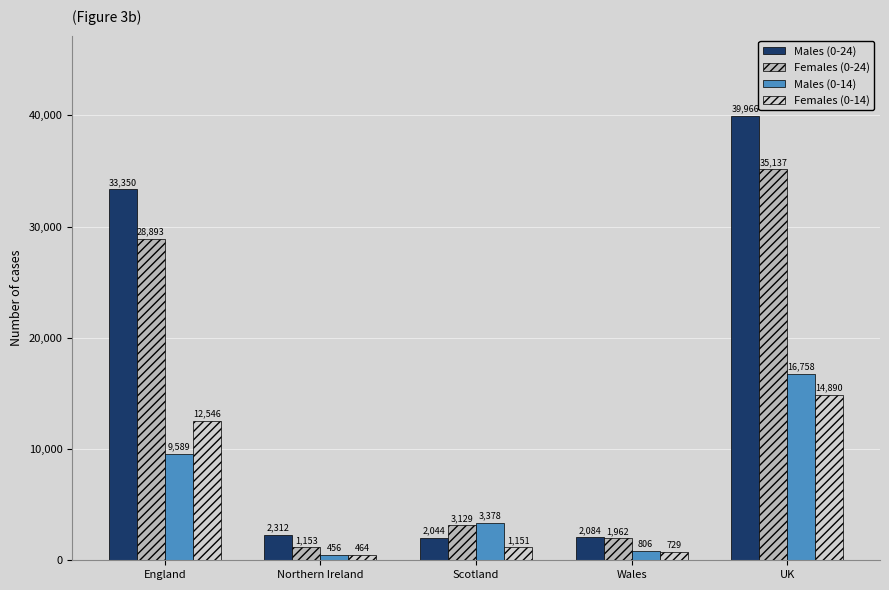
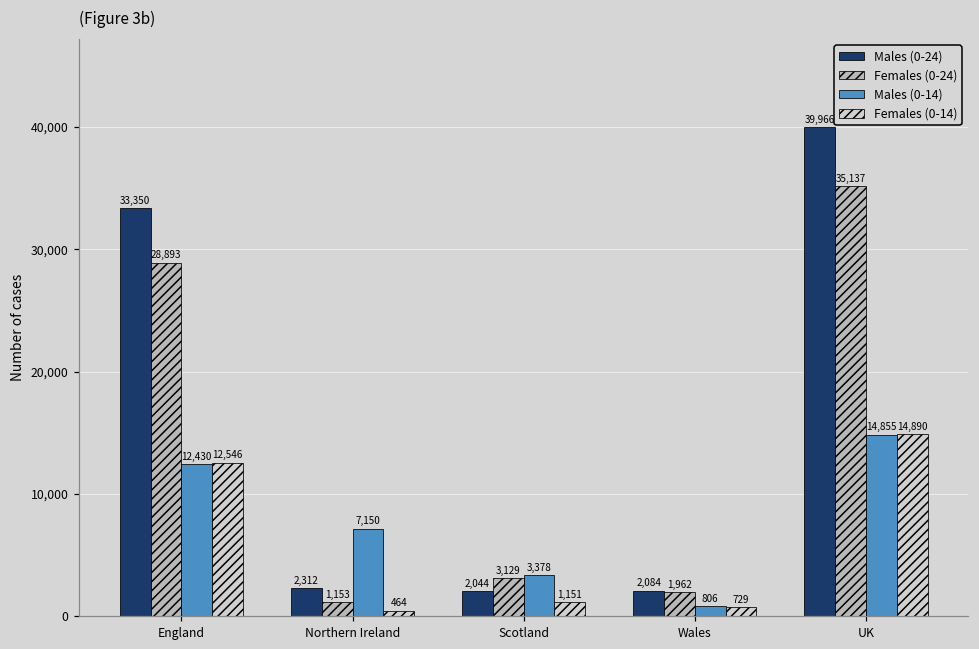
Males (0-14), England: 9,589 -> 12,430
Males (0-14), Northern Ireland: 456 -> 7,150
Males (0-14), UK: 16,758 -> 14,855
